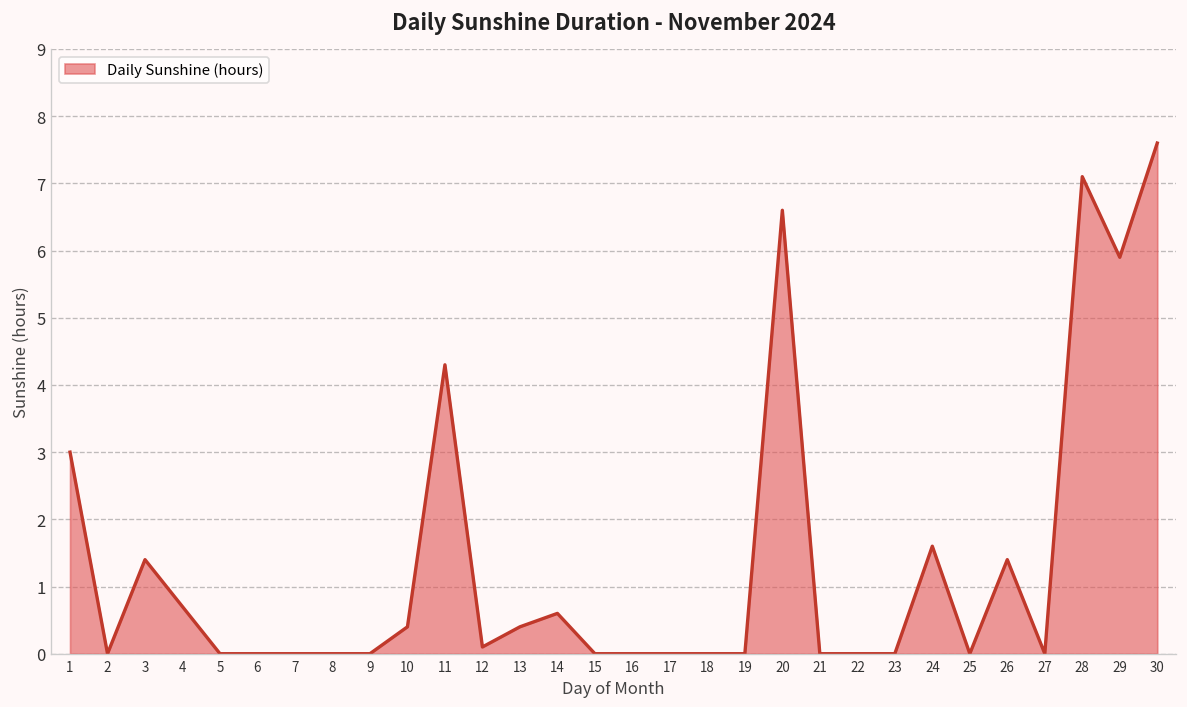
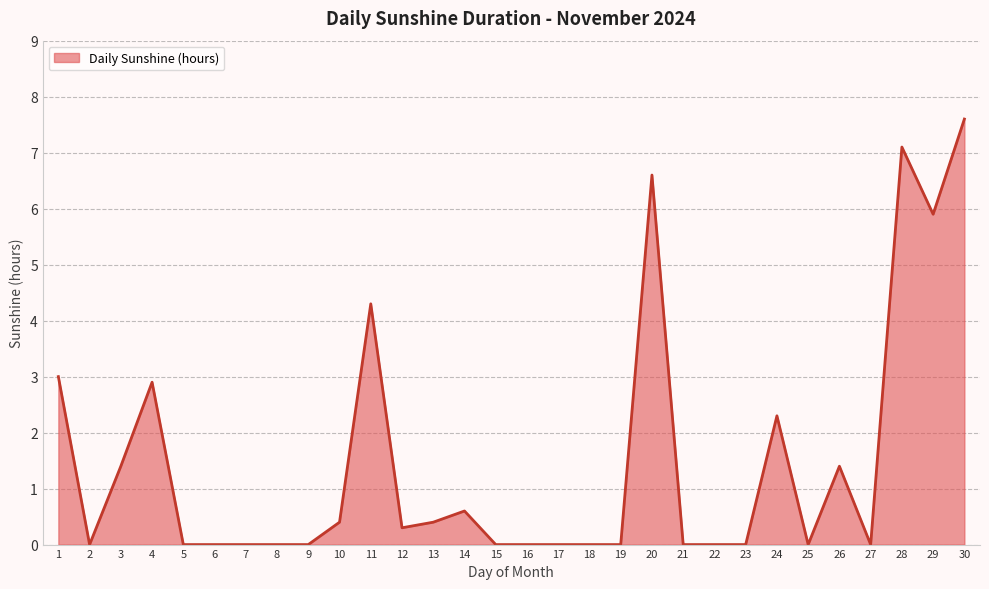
4: 0.7 -> 2.9
12: 0.1 -> 0.3
24: 1.6 -> 2.3
